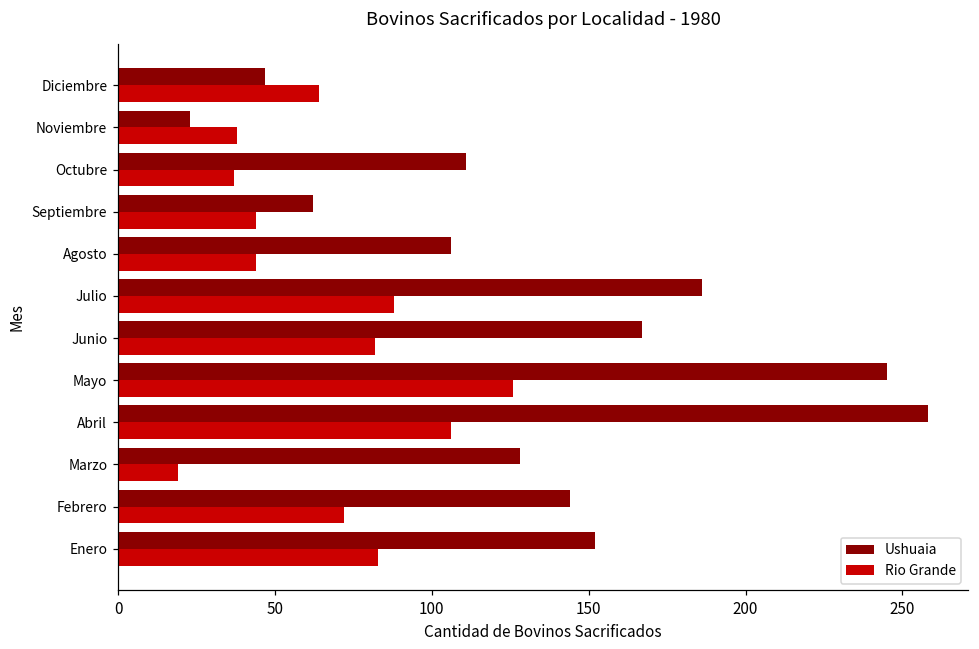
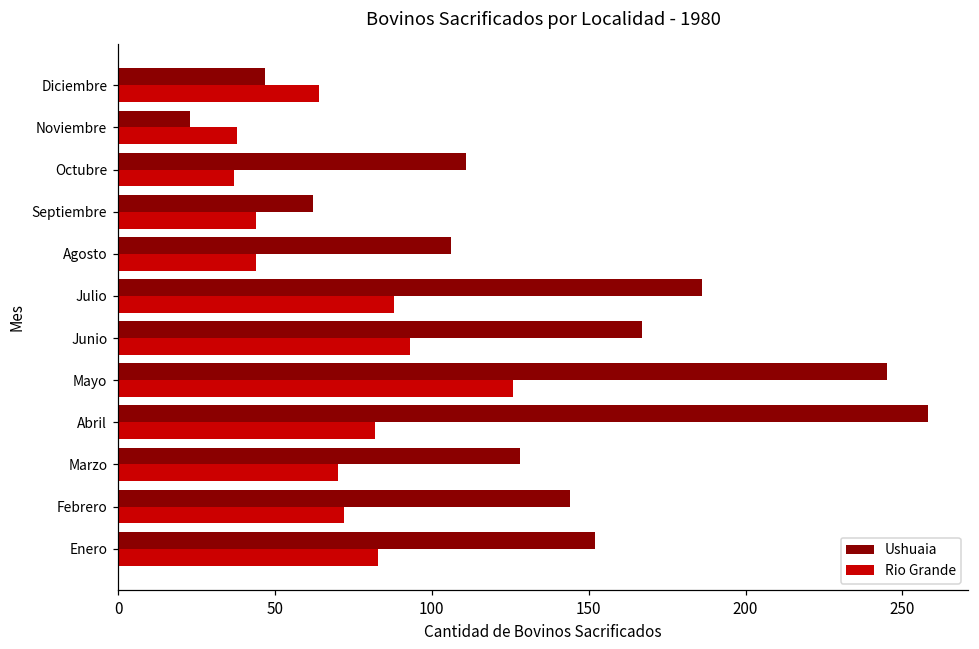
Rio Grande, Junio: 82 -> 93
Rio Grande, Abril: 106 -> 82
Rio Grande, Marzo: 19 -> 70
